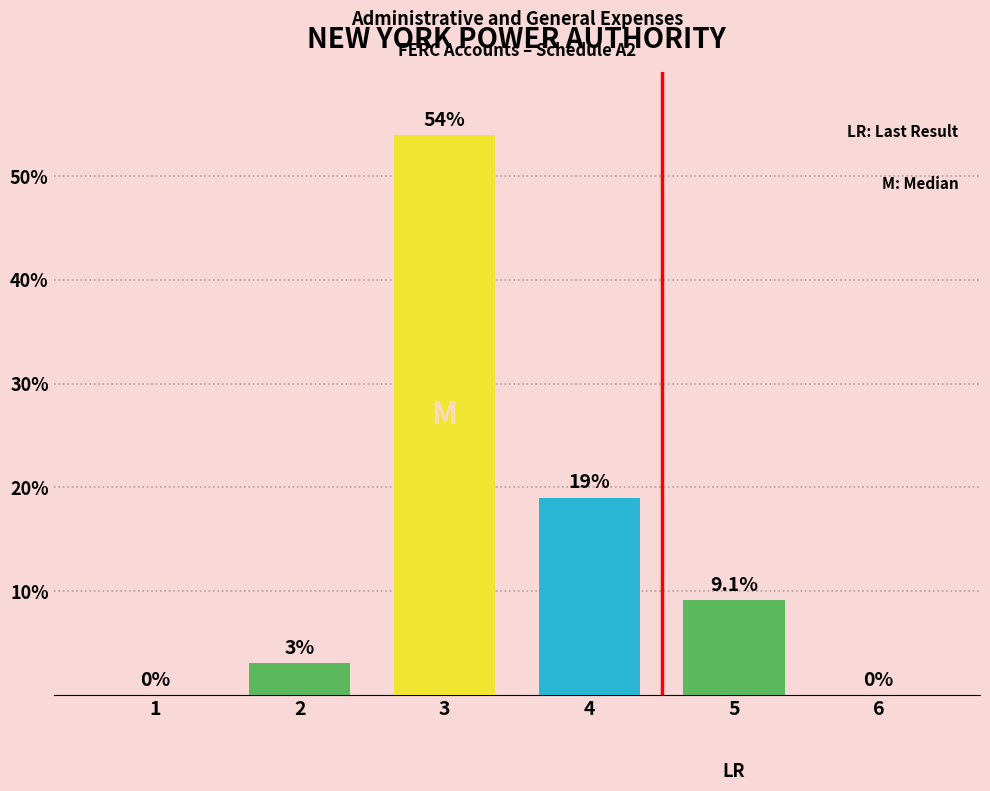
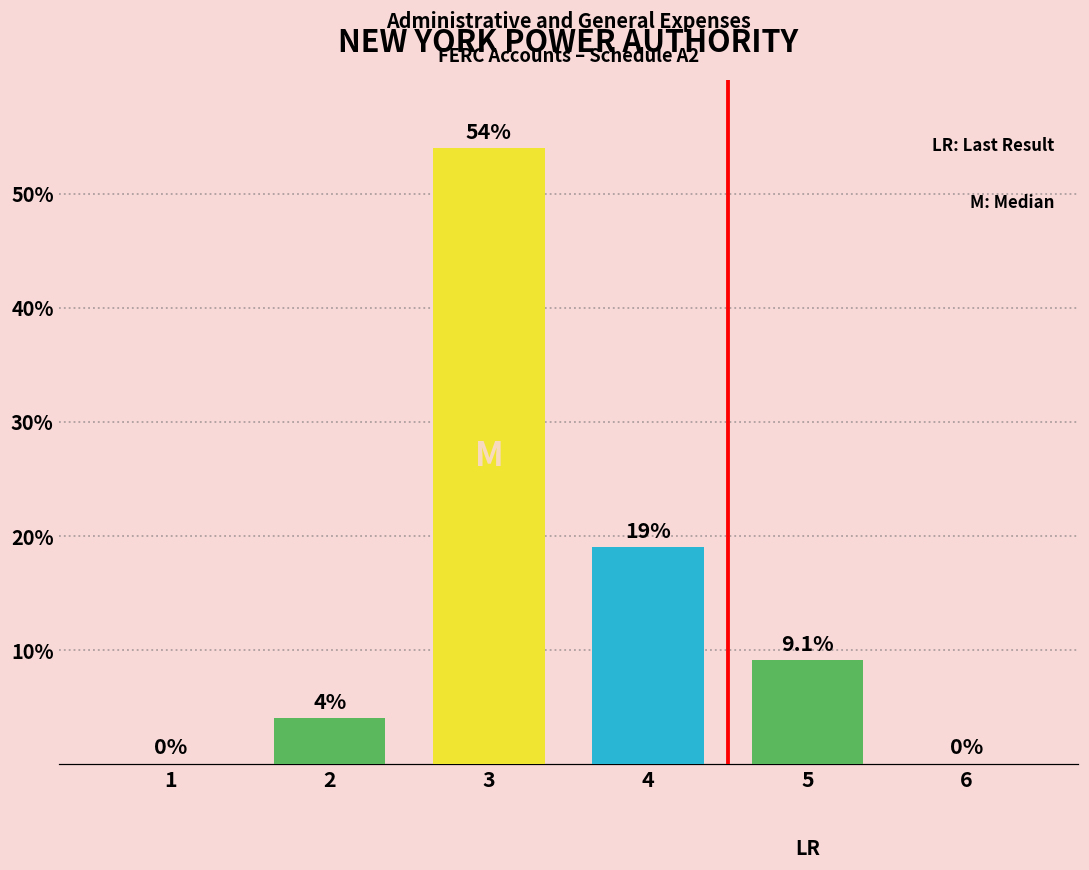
2: 3% -> 4%
